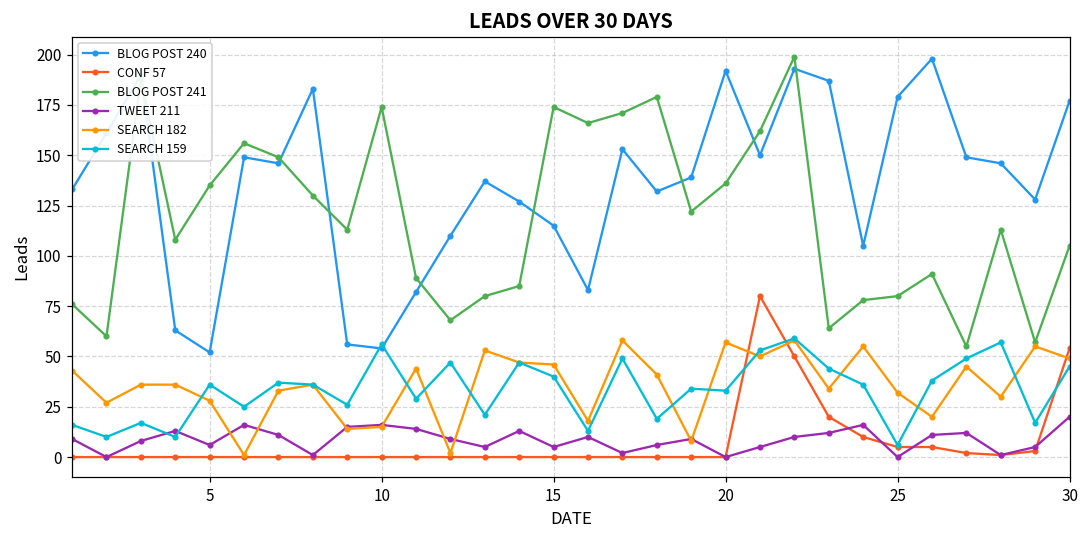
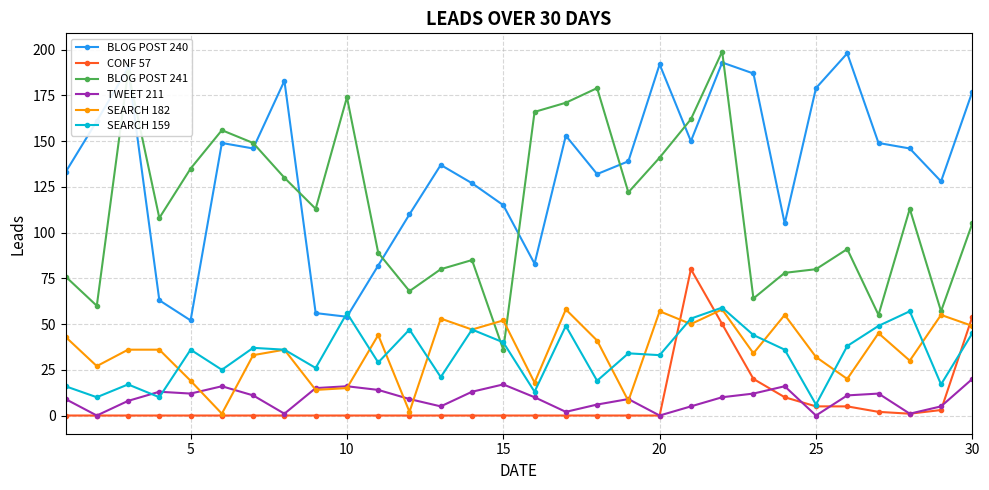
TWEET 211, 5: 6 -> 12
SEARCH 182, 5: 28 -> 19
BLOG POST 241, 15: 174 -> 36
TWEET 211, 15: 5 -> 17
SEARCH 182, 15: 46 -> 52
BLOG POST 241, 20: 136 -> 141
